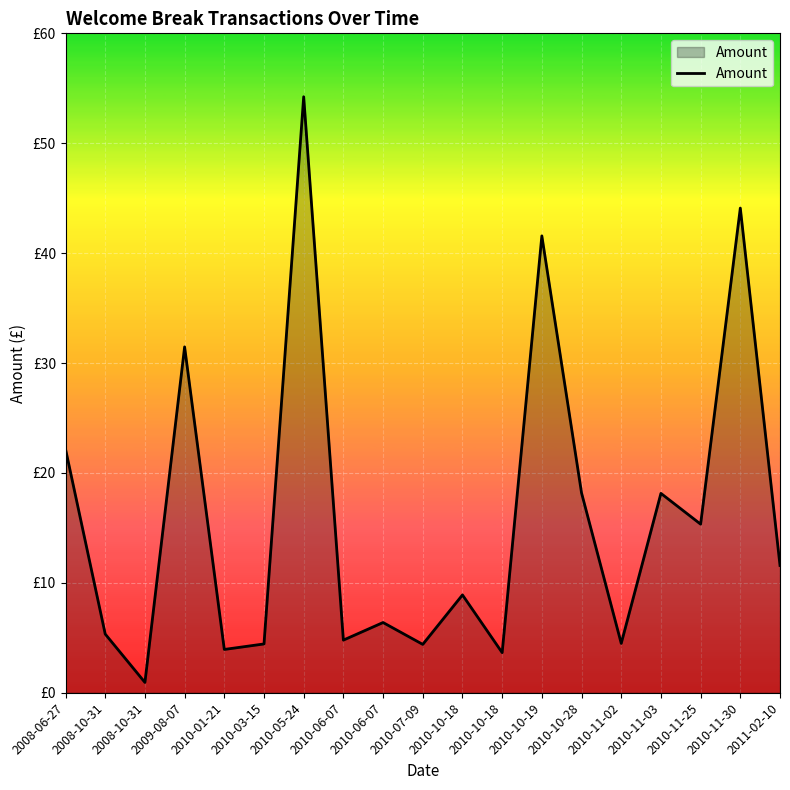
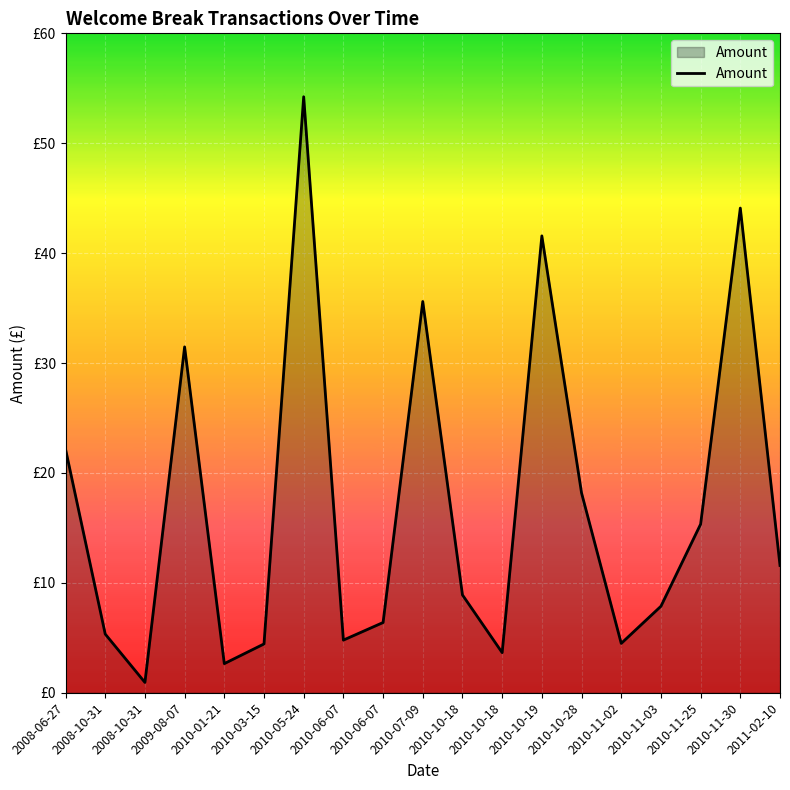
2010-01-21: £3.9 -> £2.7
2010-07-09: £4.4 -> £35.6
2010-11-03: £18.1 -> £7.9
